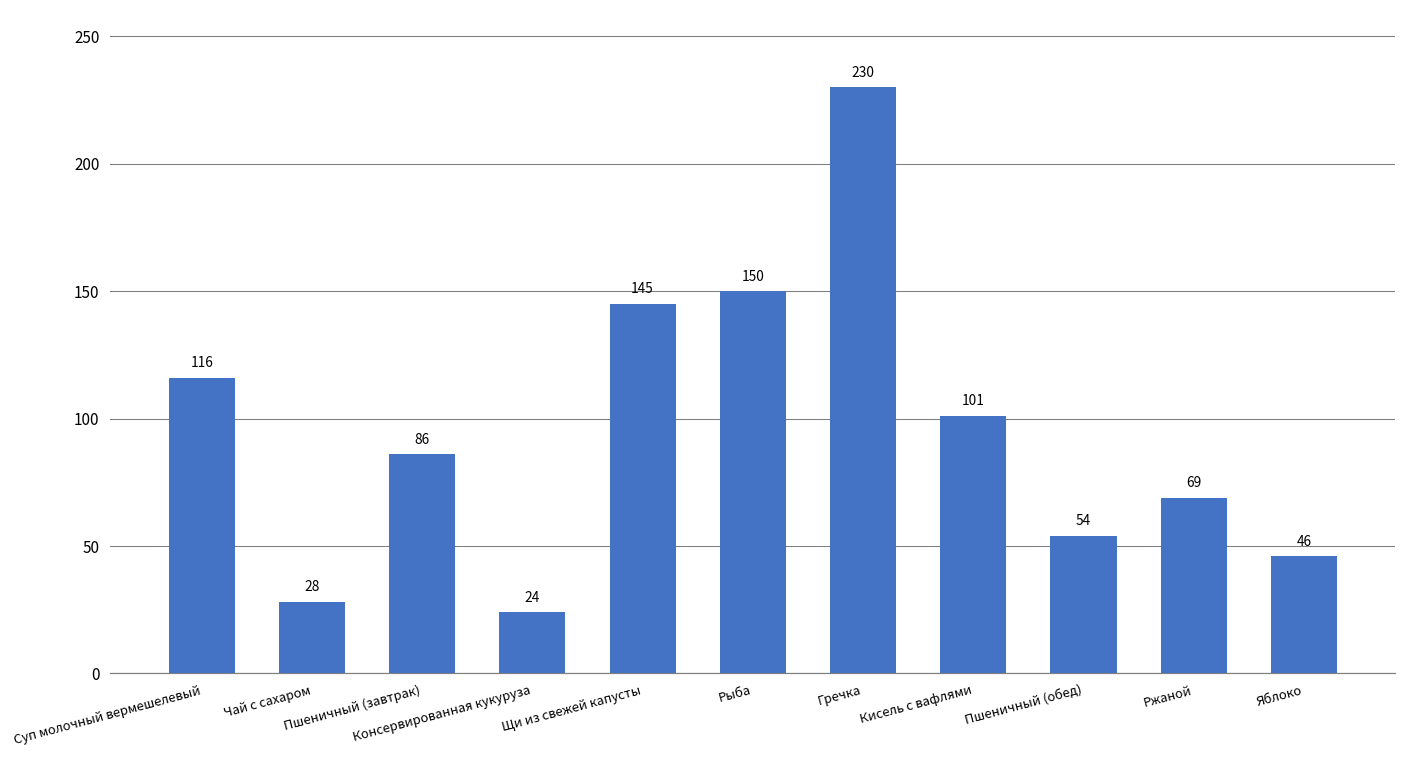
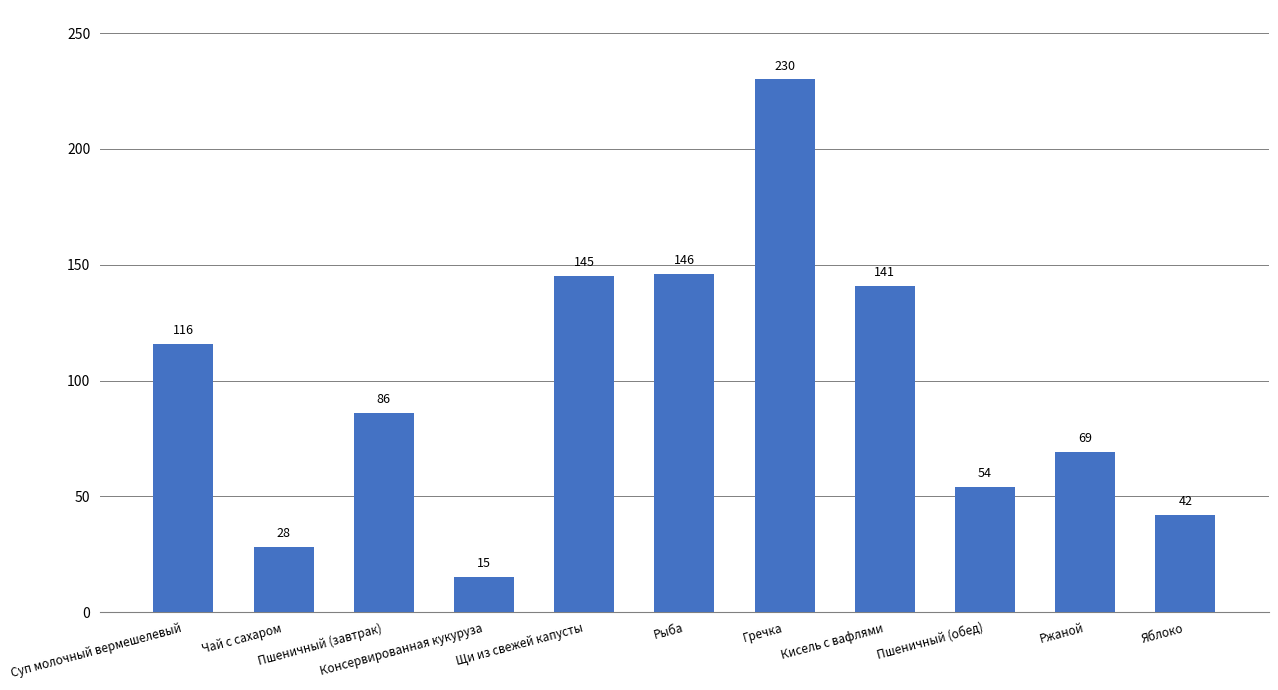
Консервированная кукуруза: 24 -> 15
Рыба: 150 -> 146
Кисель с вафлями: 101 -> 141
Яблоко: 46 -> 42
